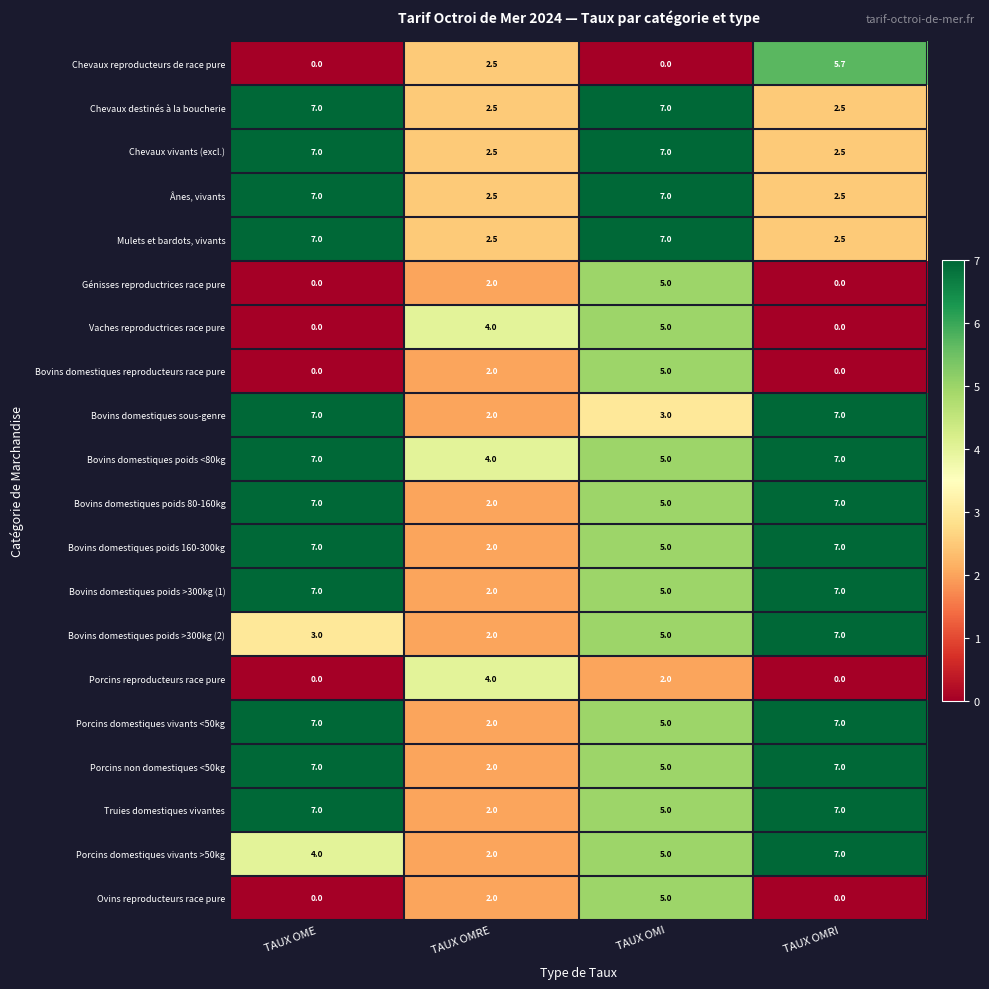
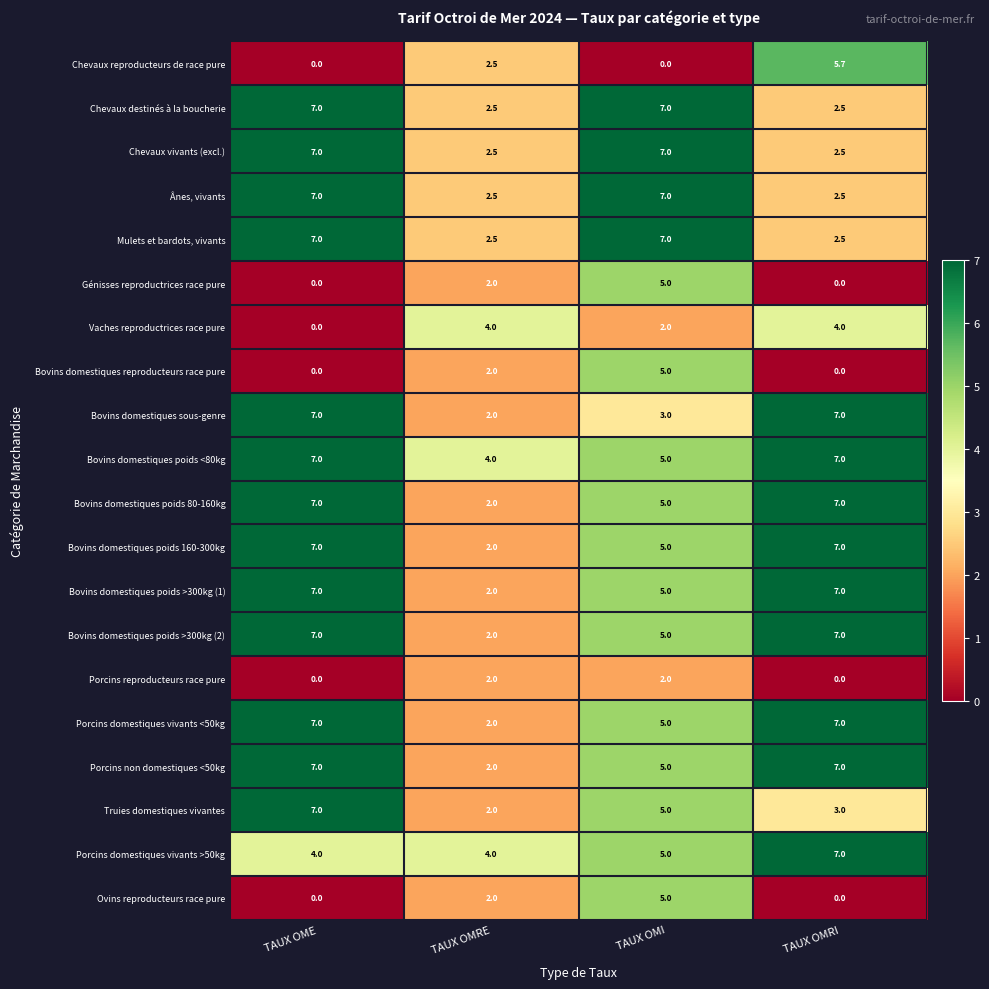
Vaches reproductrices race pure, TAUX OMI: 5.0 -> 2.0
Vaches reproductrices race pure, TAUX OMRI: 0.0 -> 4.0
Bovins domestiques poids >300kg (2), TAUX OME: 3.0 -> 7.0
Porcins reproducteurs race pure, TAUX OMRE: 4.0 -> 2.0
Truies domestiques vivantes, TAUX OMRI: 7.0 -> 3.0
Porcins domestiques vivants >50kg, TAUX OMRE: 2.0 -> 4.0
